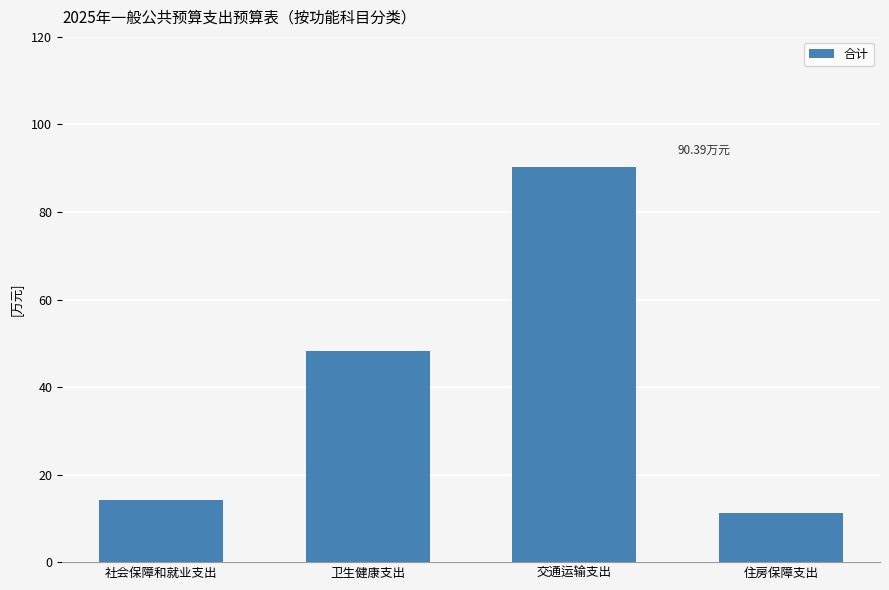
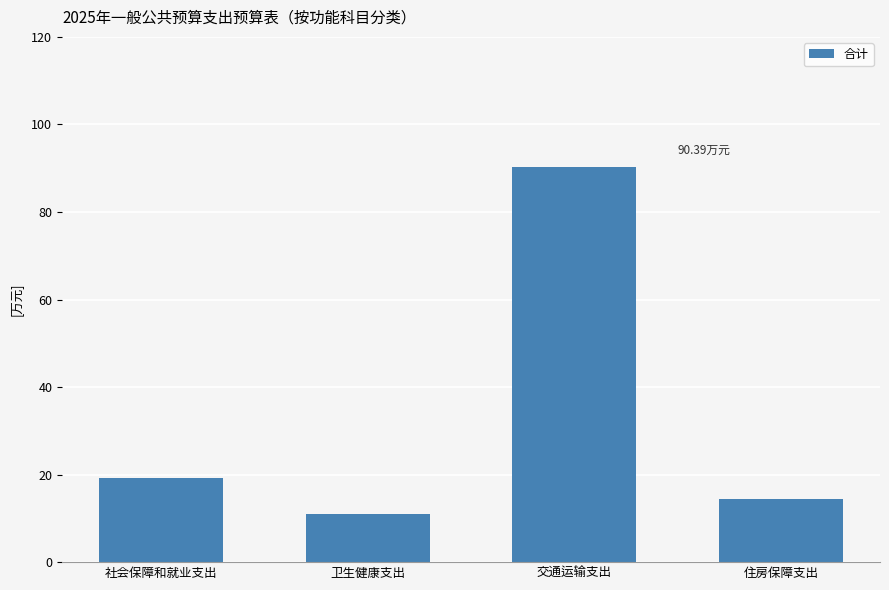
社会保障和就业支出: 14 -> 19
卫生健康支出: 48 -> 11
住房保障支出: 11 -> 14
